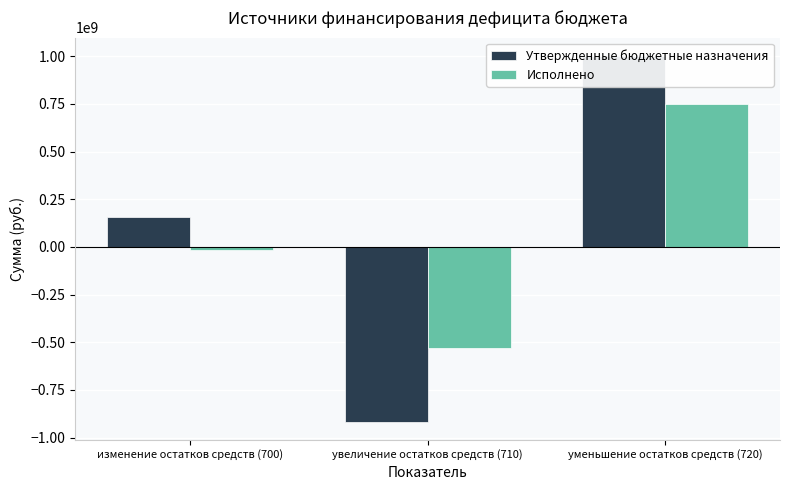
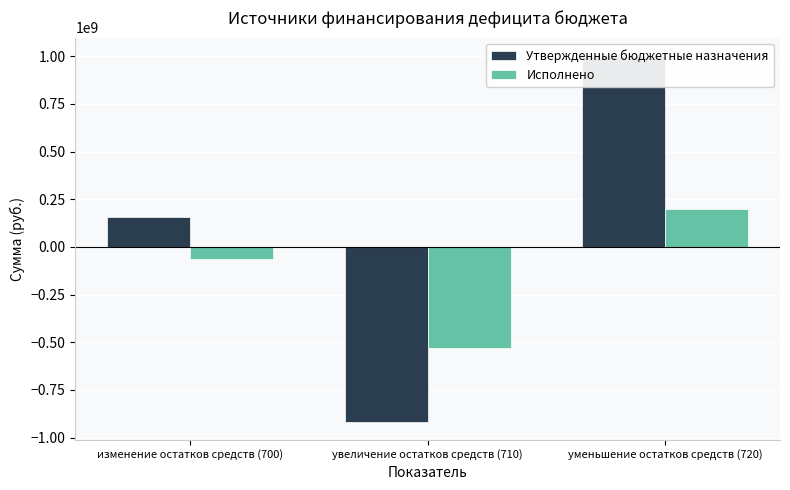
Исполнено, изменение остатков средств (700): -10000000 -> -70000000
Исполнено, уменьшение остатков средств (720): 750000000 -> 200000000
